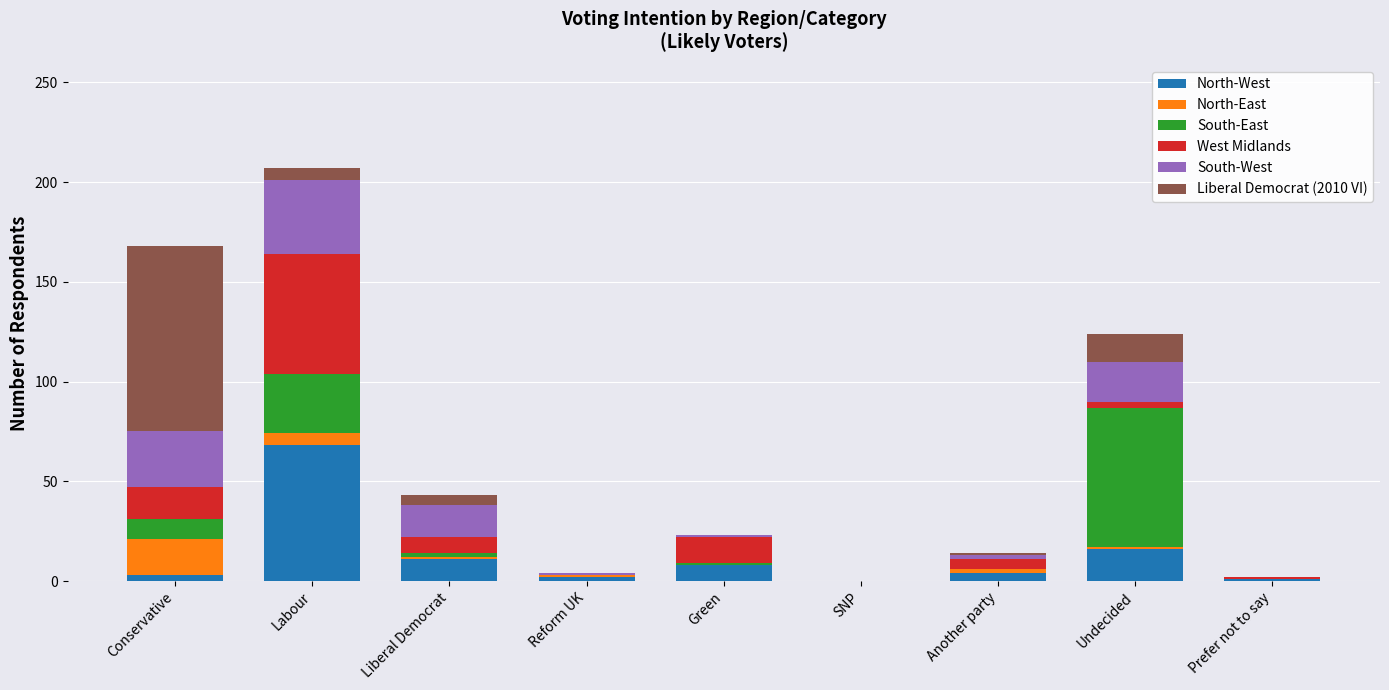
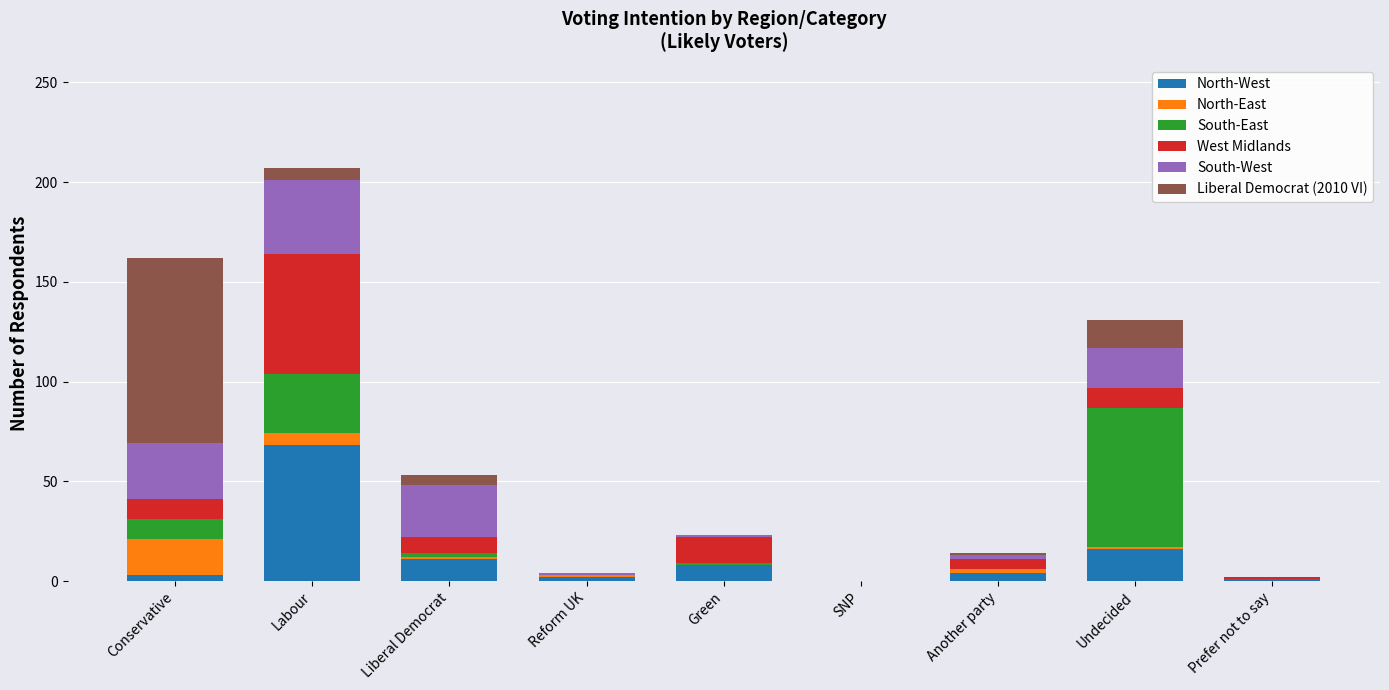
West Midlands, Conservative: 16 -> 10
South-West, Liberal Democrat: 16 -> 26
West Midlands, Undecided: 3 -> 10
